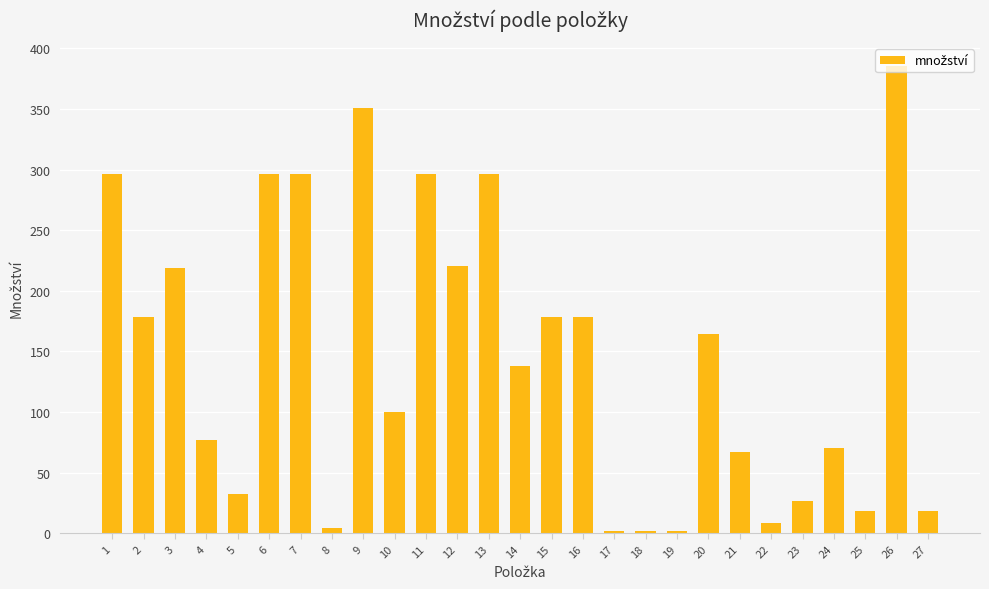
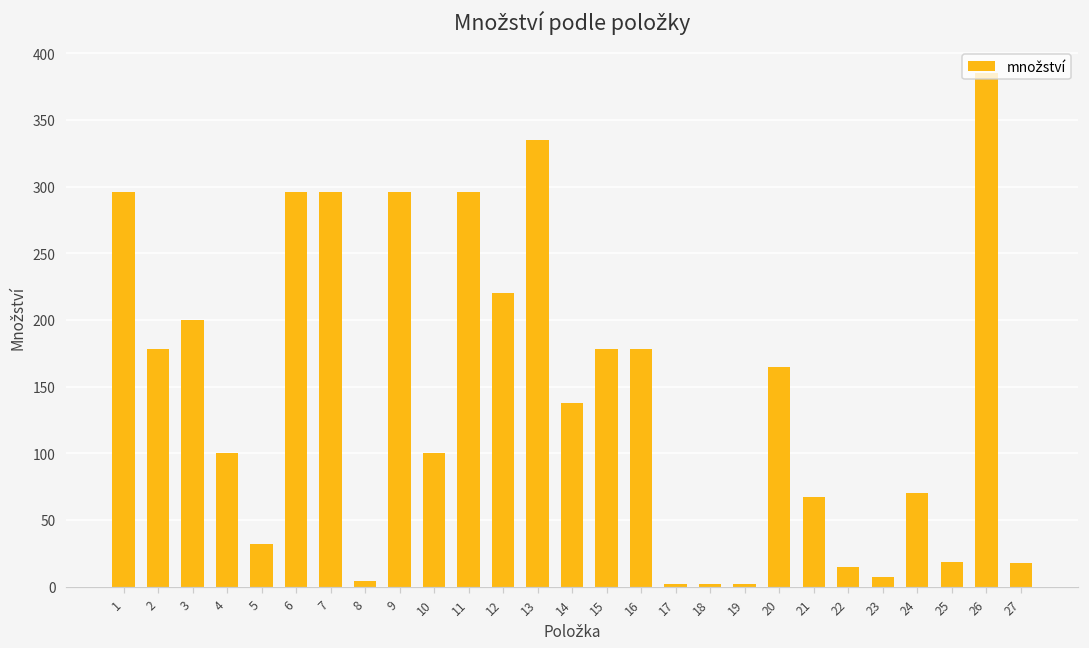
3: 219 -> 200
4: 77 -> 100
9: 351 -> 296
13: 296 -> 335
22: 8 -> 15
23: 27 -> 7
